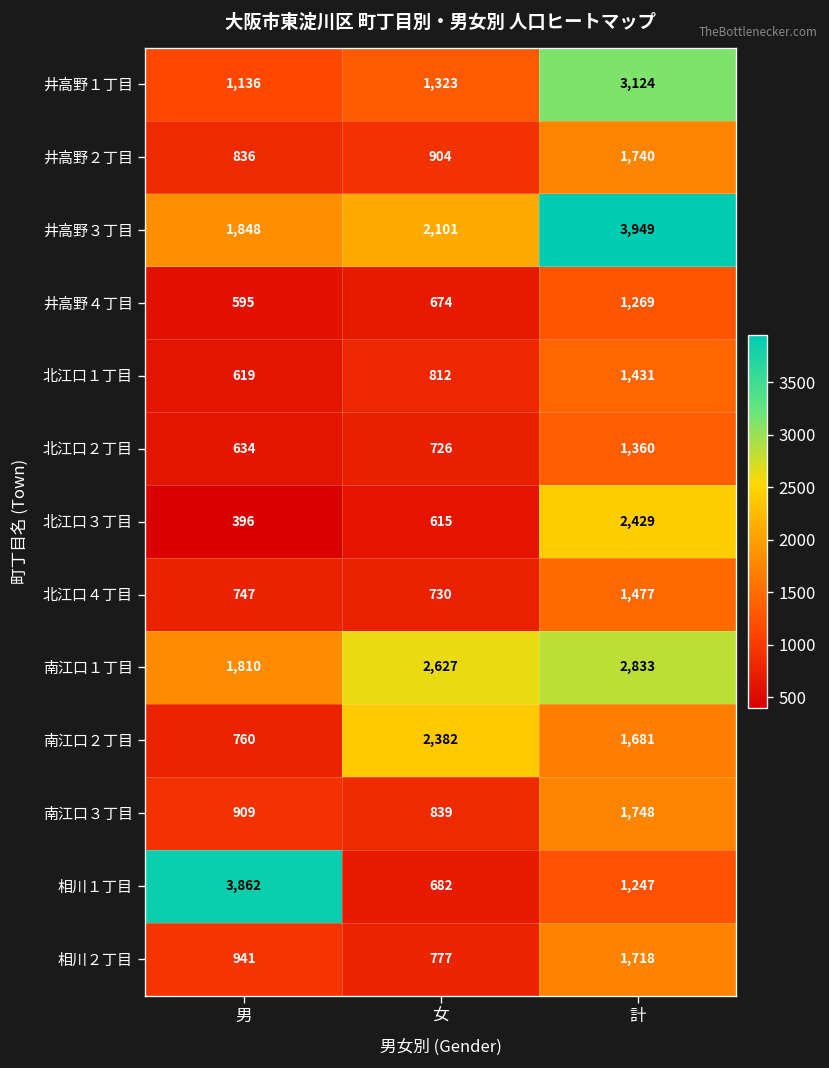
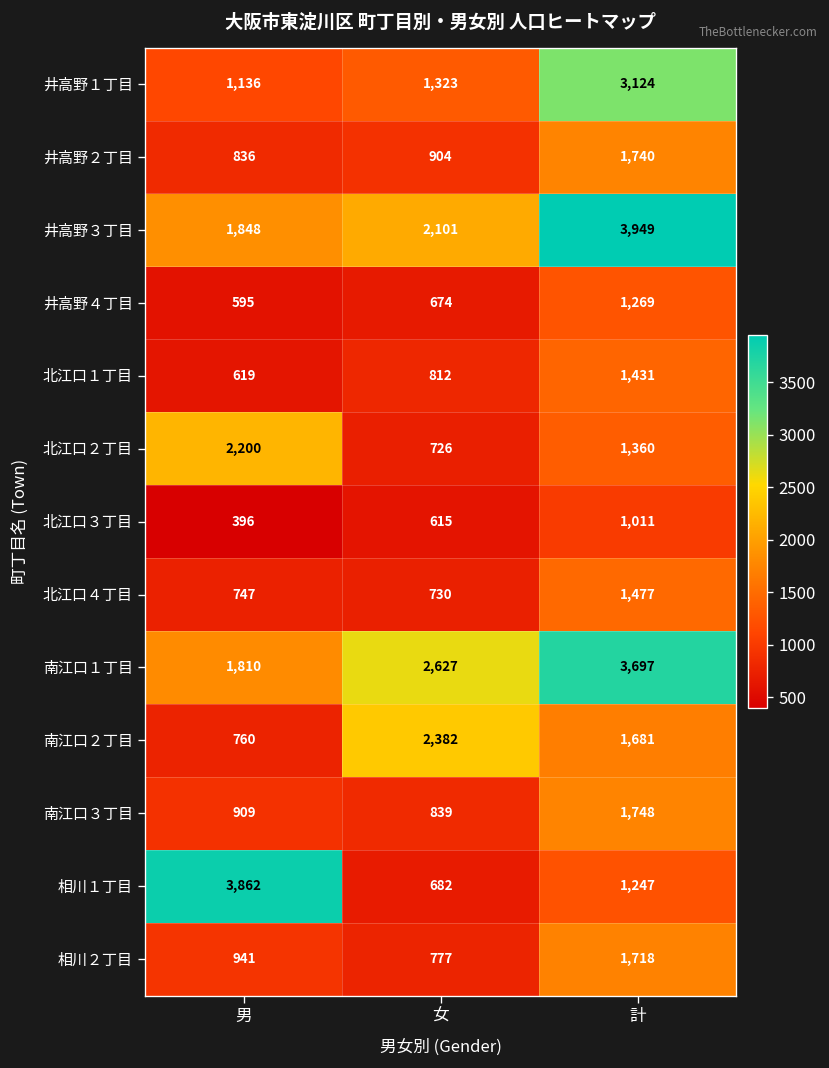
北江口２丁目, 男: 634 -> 2,200
北江口３丁目, 計: 2,429 -> 1,011
南江口１丁目, 計: 2,833 -> 3,697
